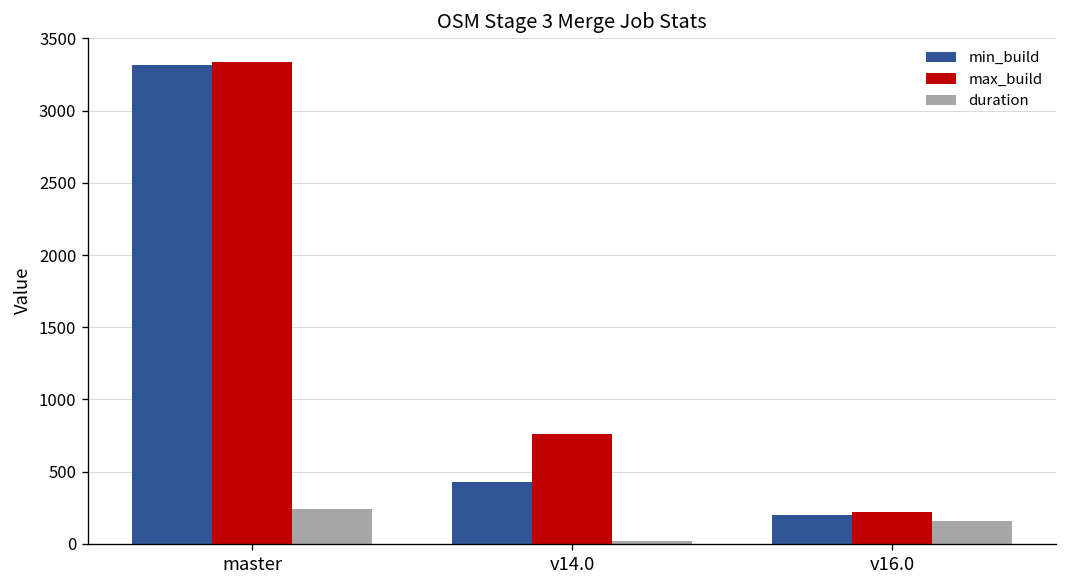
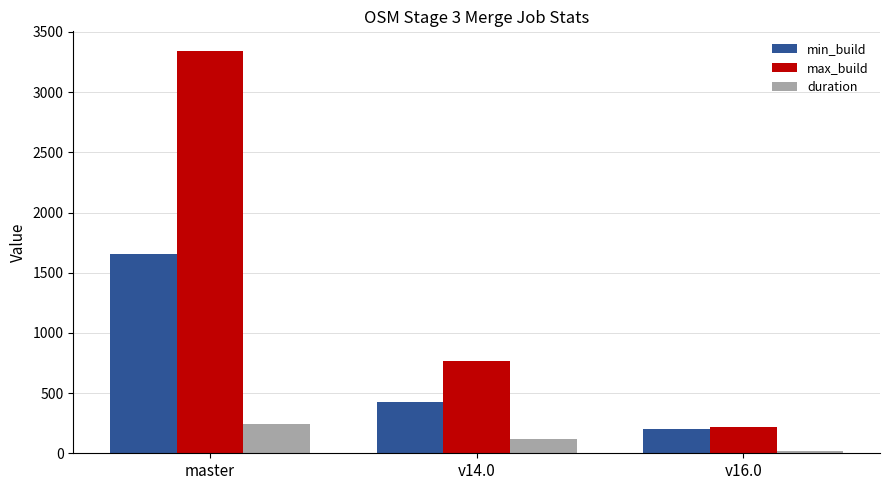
min_build, master: 3320 -> 1660
duration, v14.0: 20 -> 120
duration, v16.0: 160 -> 20
